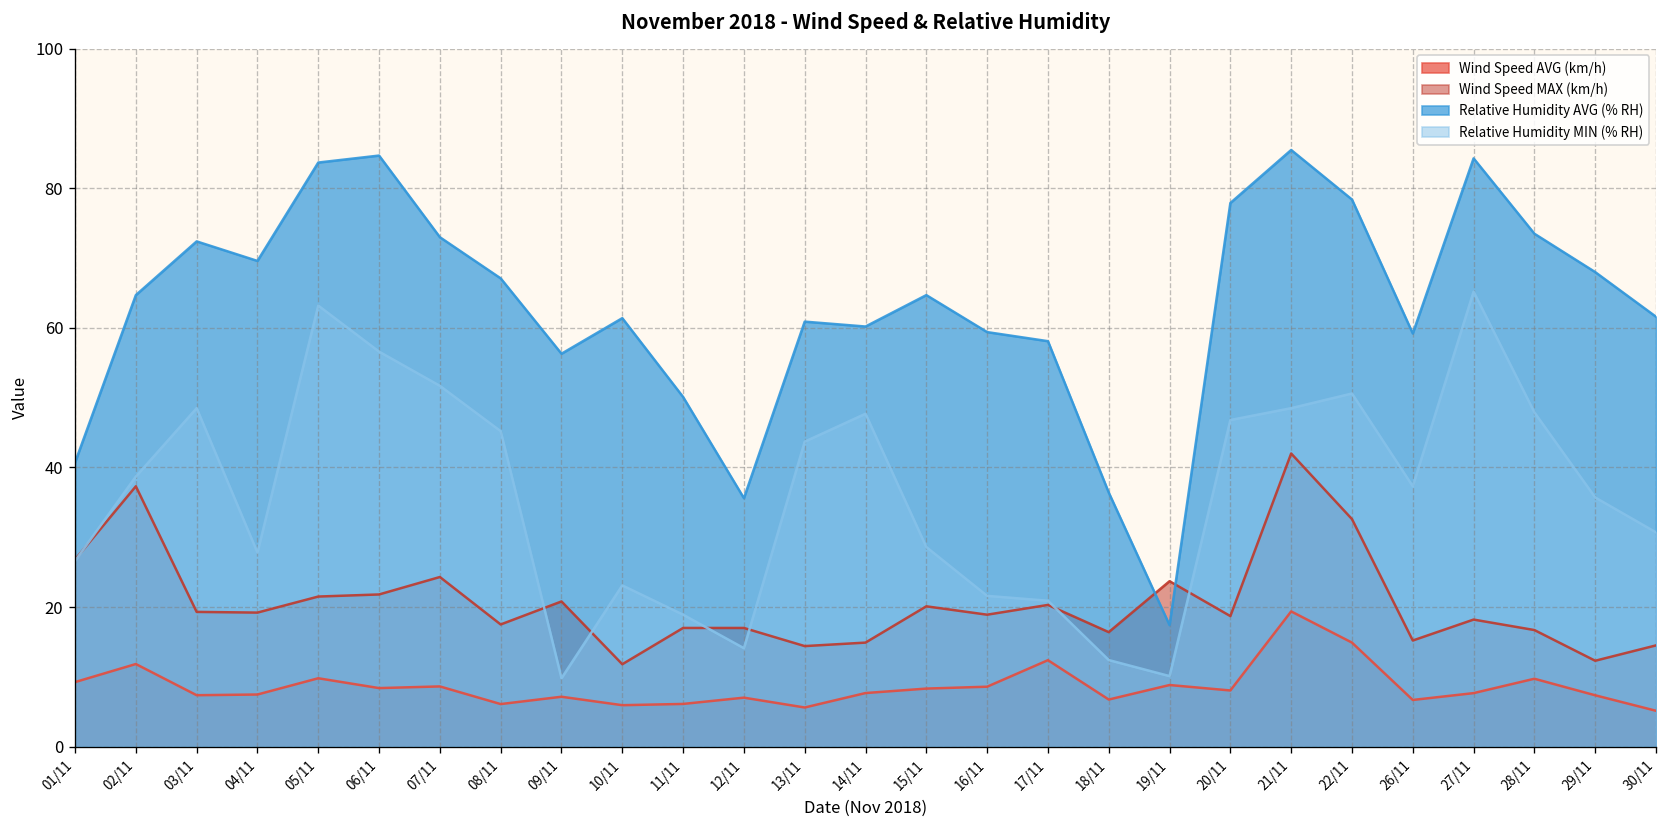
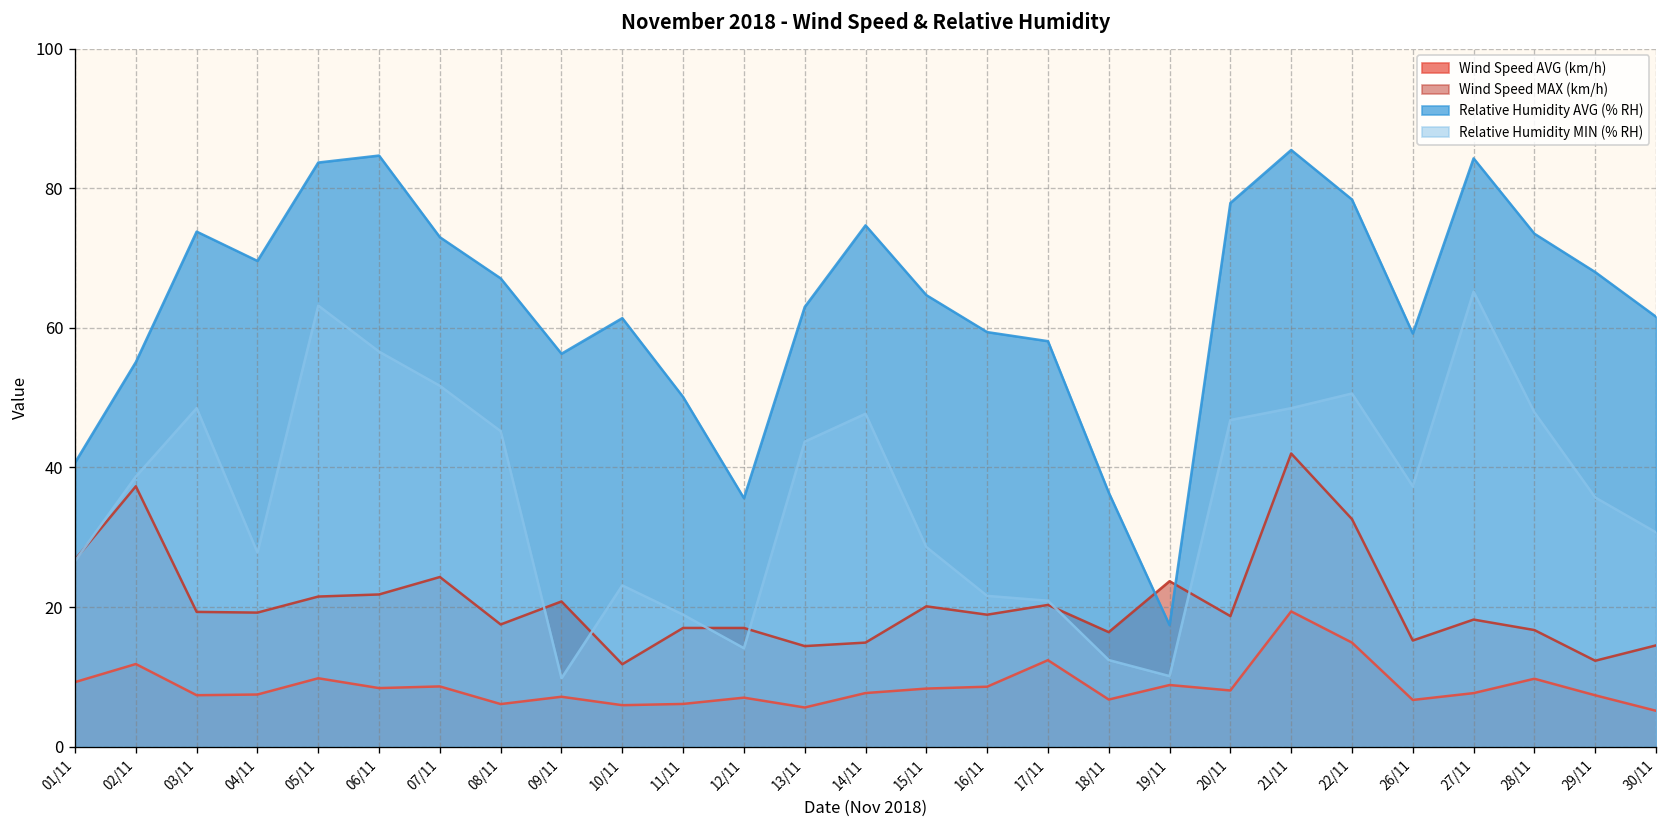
Relative Humidity AVG (% RH), 02/11: 65 -> 55
Relative Humidity AVG (% RH), 03/11: 72 -> 74
Relative Humidity AVG (% RH), 13/11: 61 -> 63
Relative Humidity AVG (% RH), 14/11: 60 -> 75
